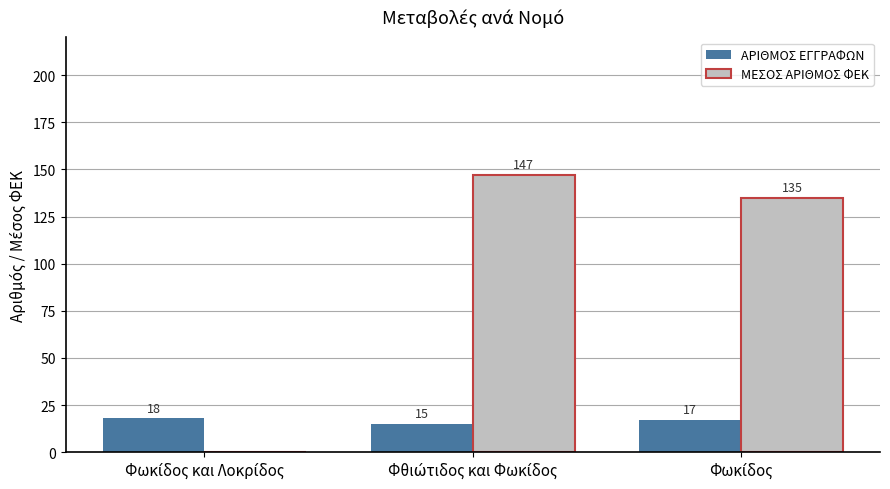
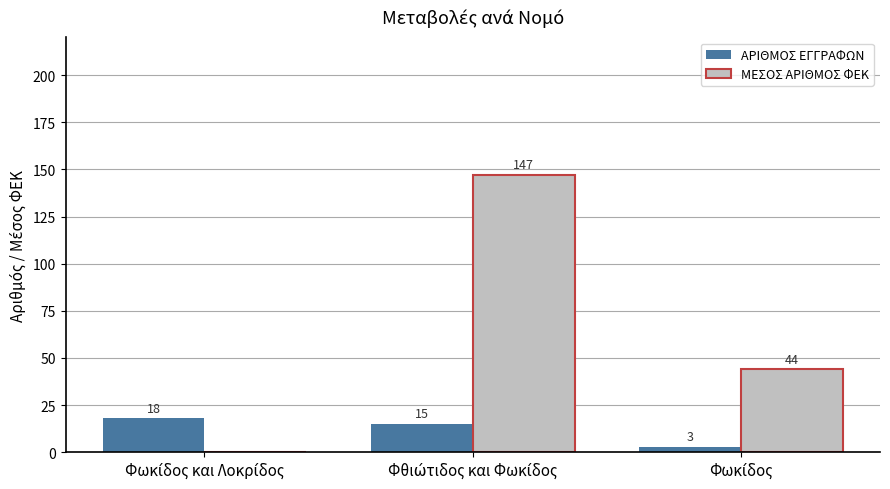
ΑΡΙΘΜΟΣ ΕΓΓΡΑΦΩΝ, Φωκίδος: 17 -> 3
ΜΕΣΟΣ ΑΡΙΘΜΟΣ ΦΕΚ, Φωκίδος: 135 -> 44
